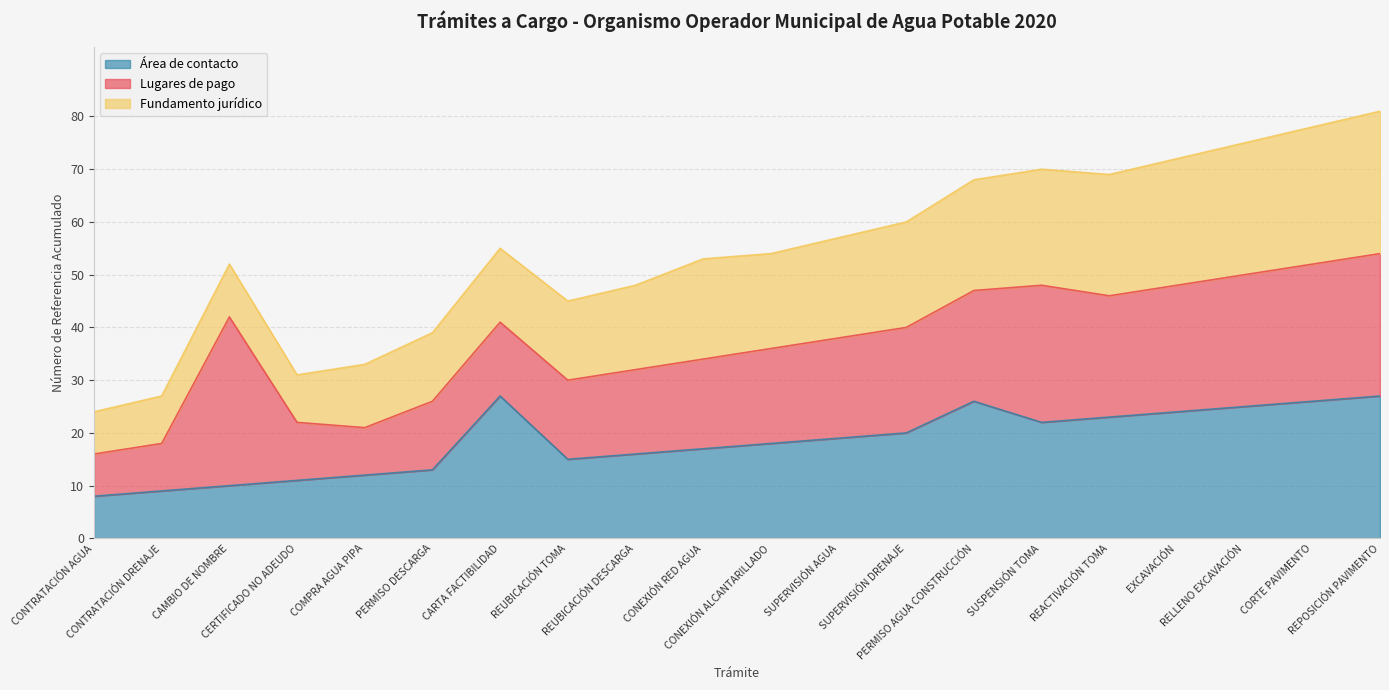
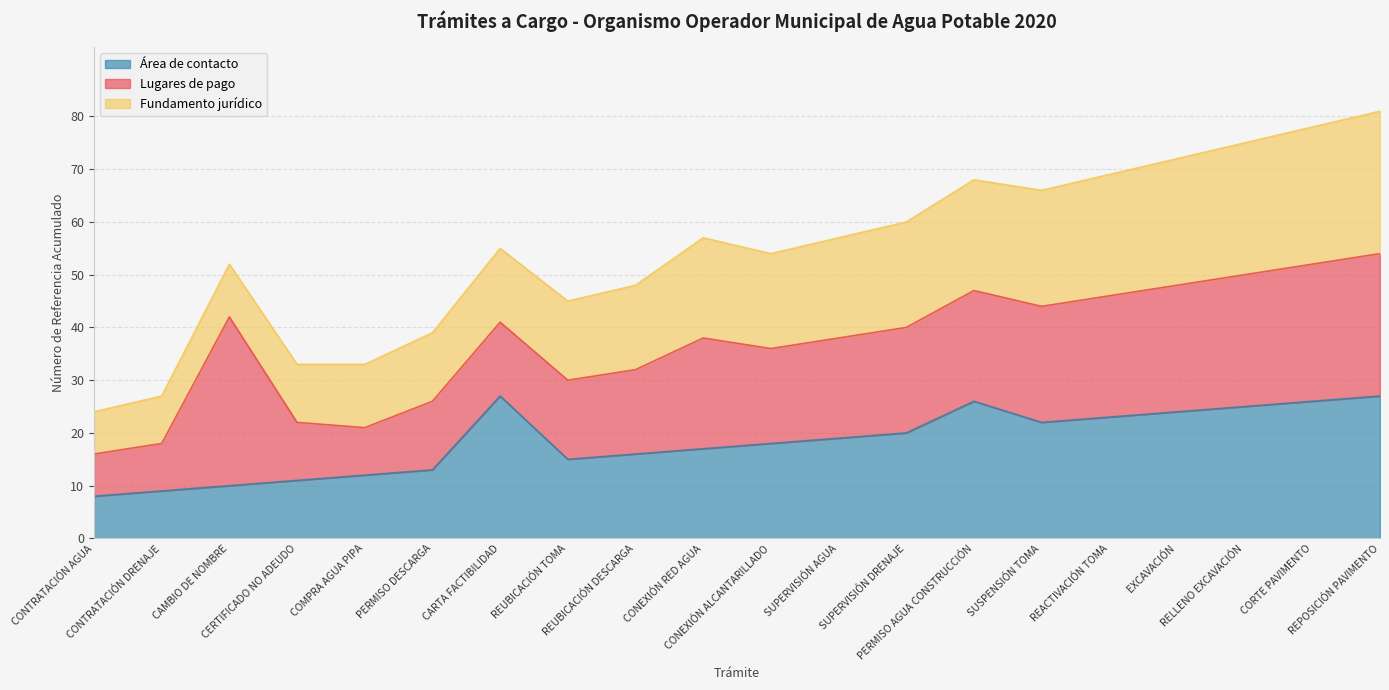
Fundamento jurídico, CERTIFICADO NO ADEUDO: 9 -> 11
Lugares de pago, CONEXIÓN RED AGUA: 17 -> 21
Lugares de pago, SUSPENSIÓN TOMA: 26 -> 22
